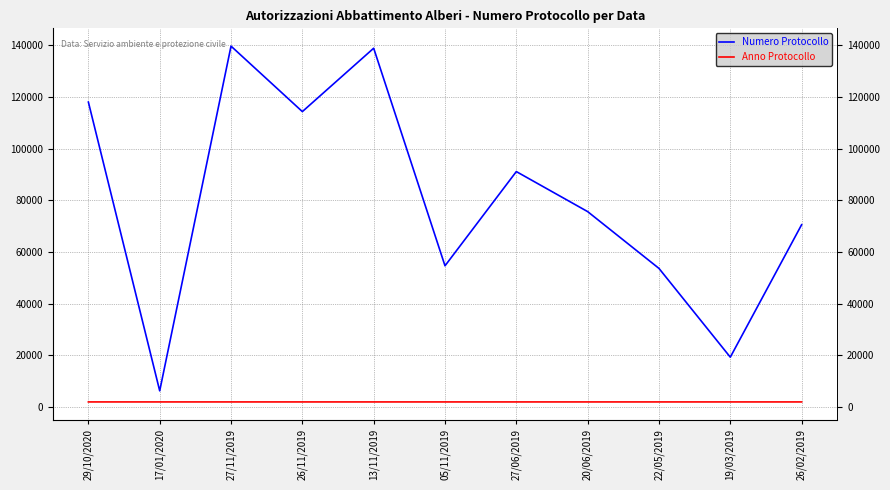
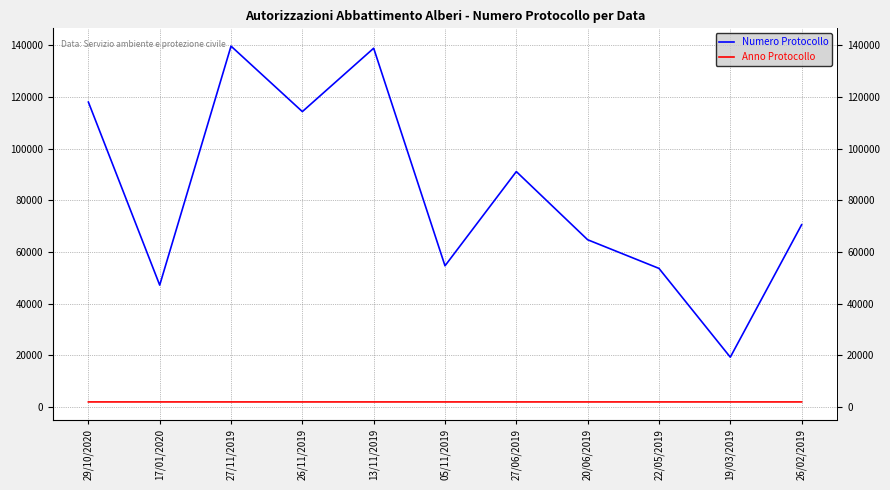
Numero Protocollo, 17/01/2020: 6000 -> 47000
Numero Protocollo, 20/06/2019: 76000 -> 65000
